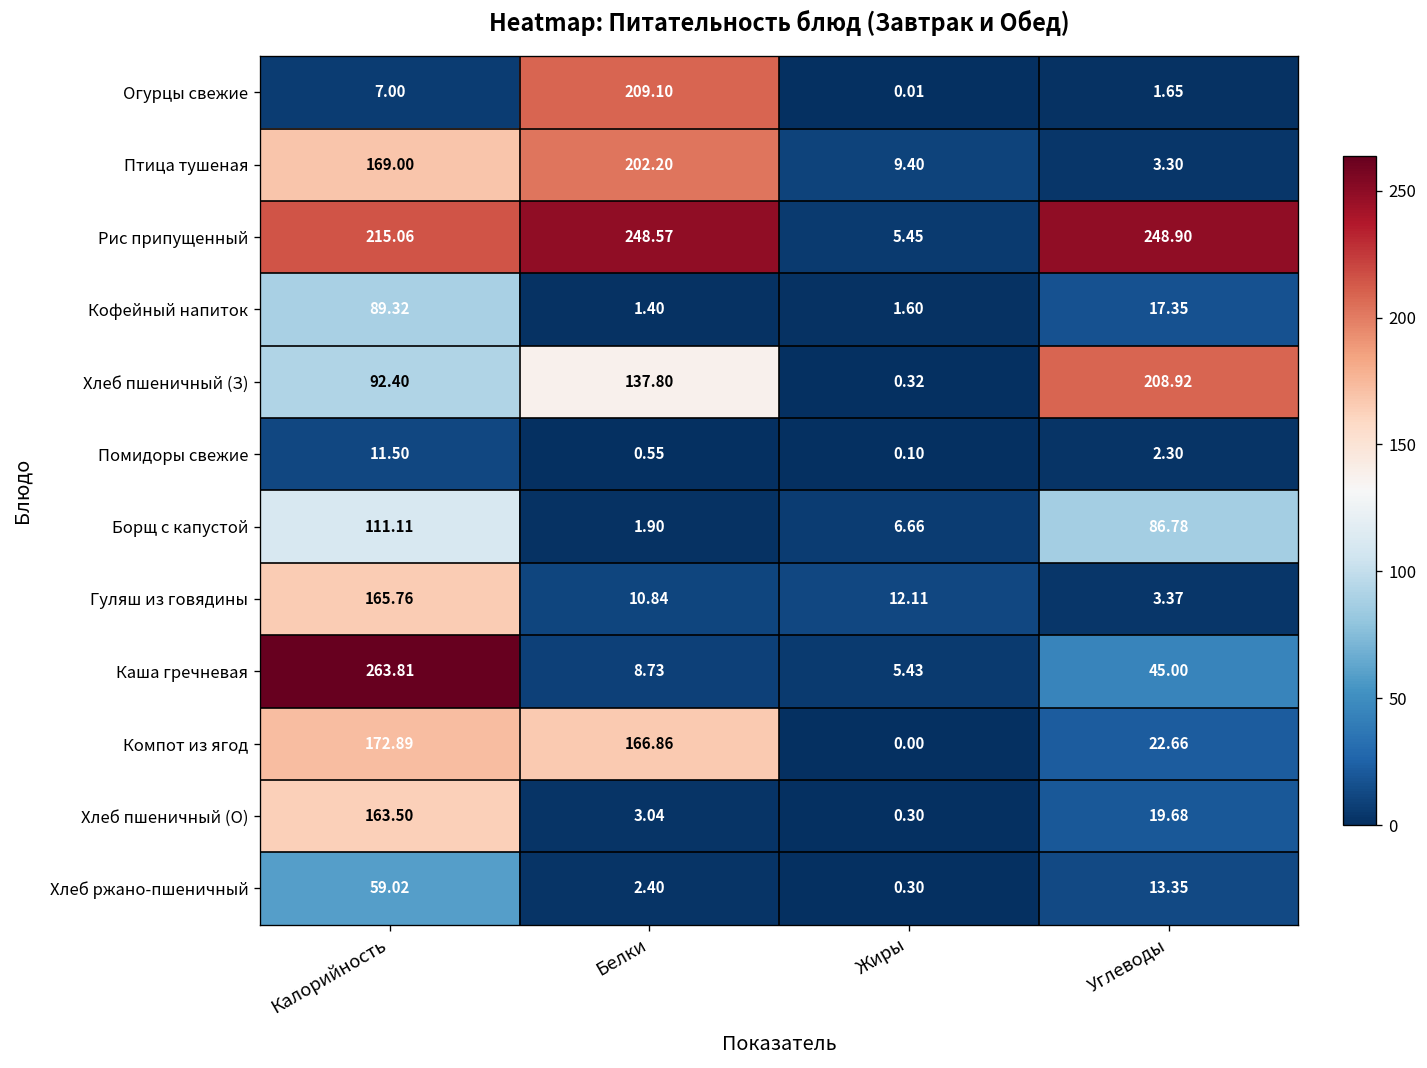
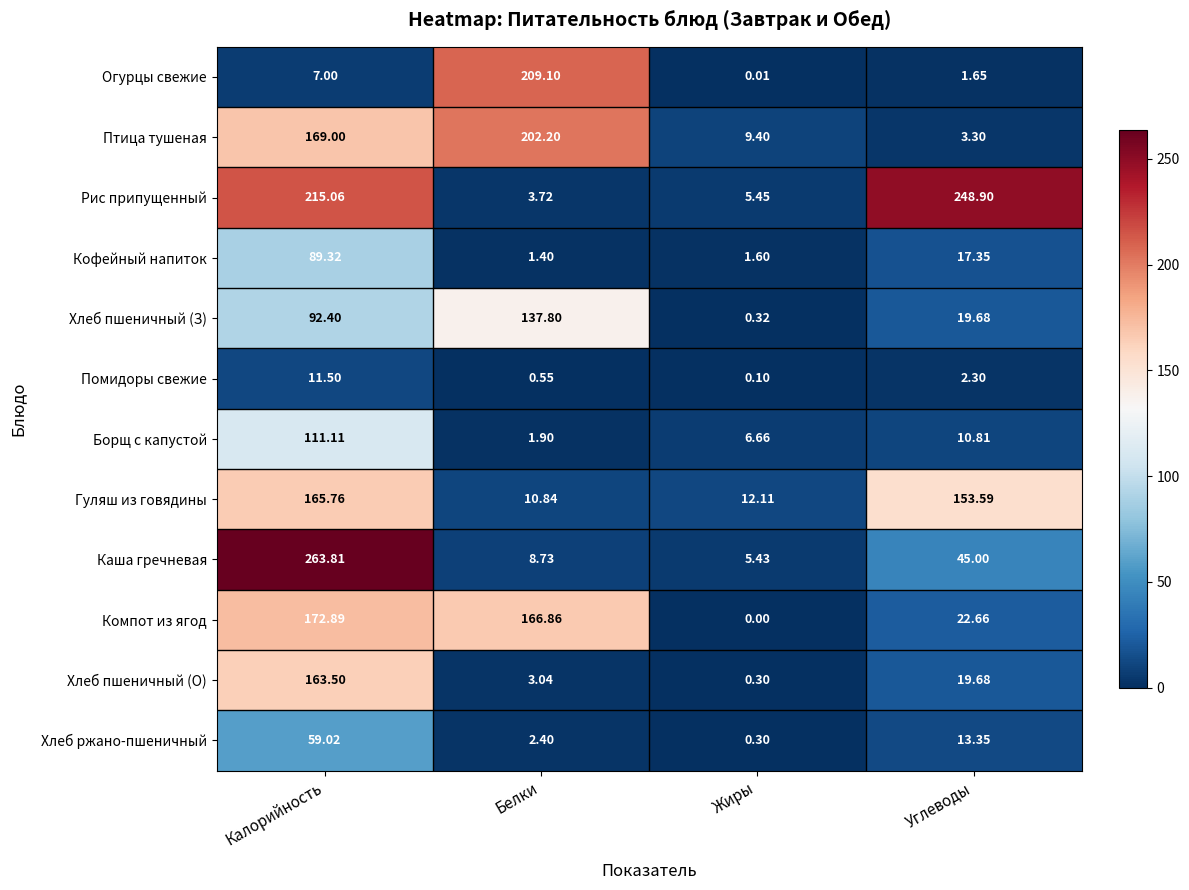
Рис припущенный, Белки: 248.57 -> 3.72
Хлеб пшеничный (З), Углеводы: 208.92 -> 19.68
Борщ с капустой, Углеводы: 86.78 -> 10.81
Гуляш из говядины, Углеводы: 3.37 -> 153.59
